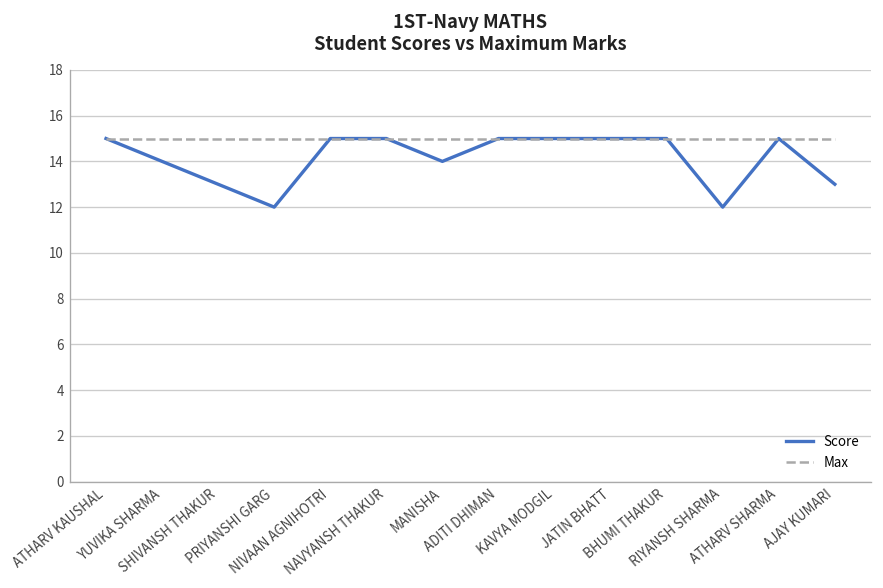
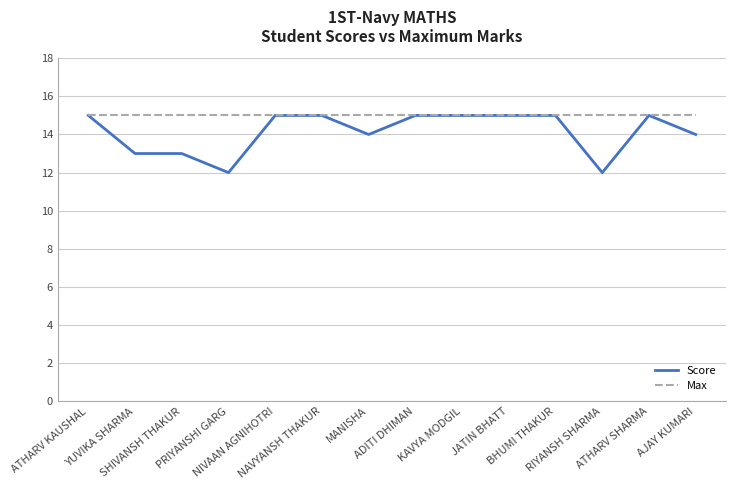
Score, YUVIKA SHARMA: 14 -> 13
Score, AJAY KUMARI: 13 -> 14
